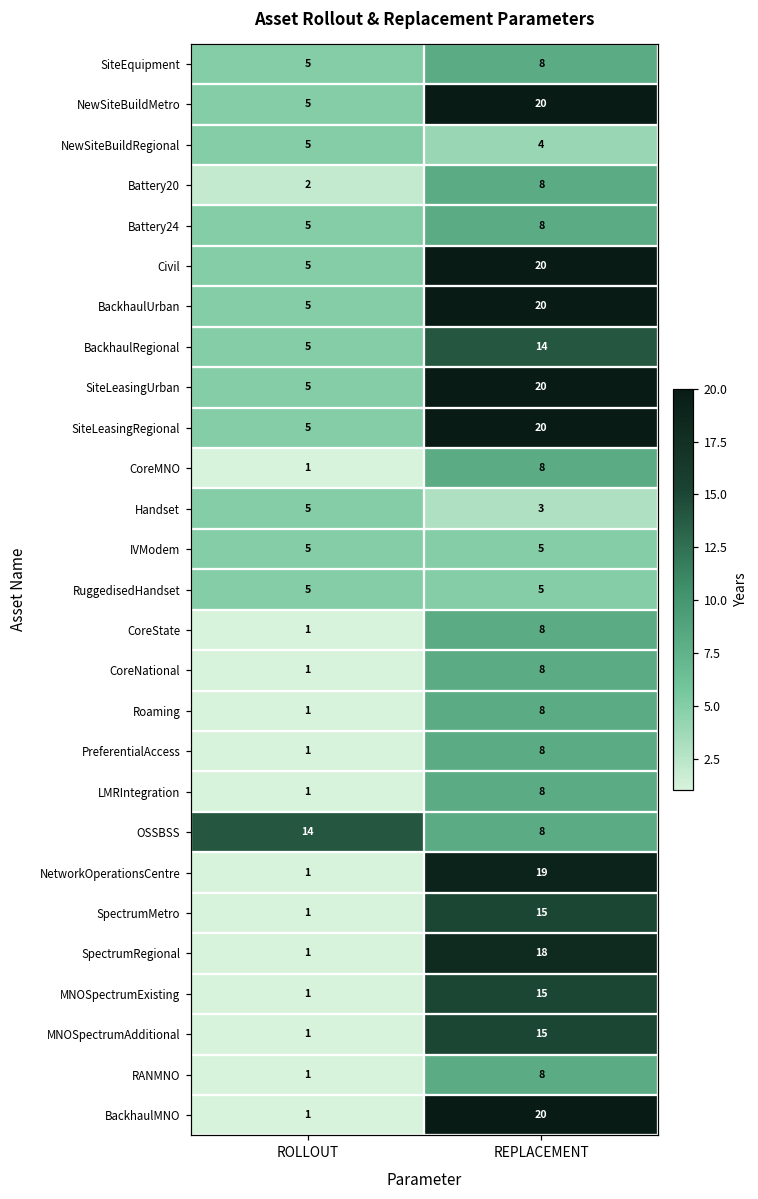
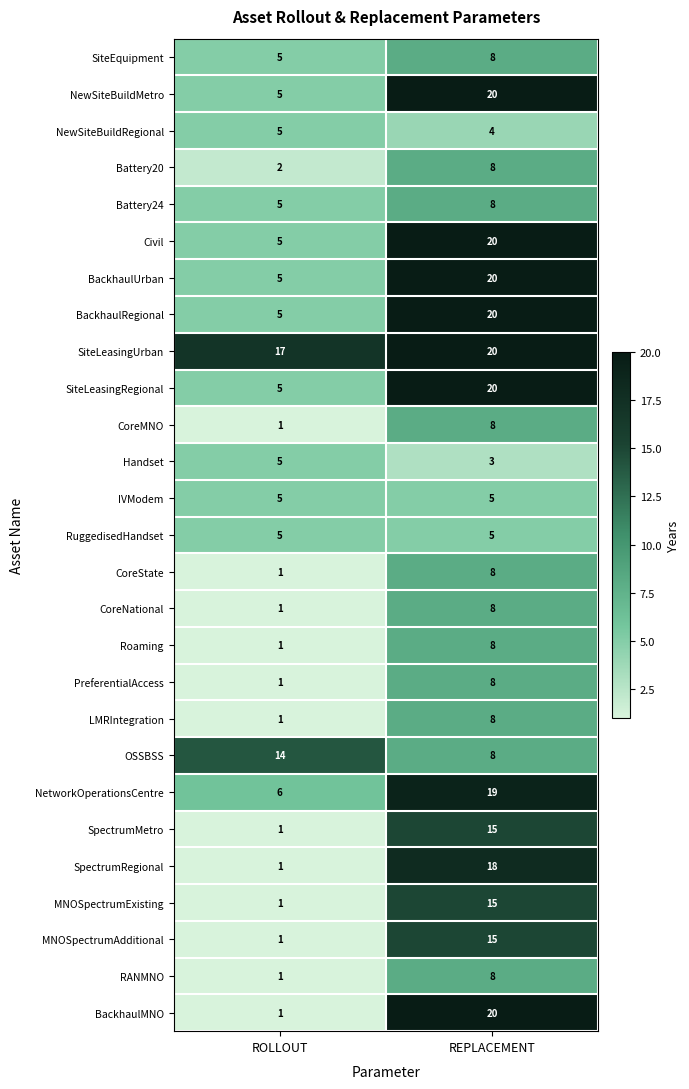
BackhaulRegional, REPLACEMENT: 14 -> 20
SiteLeasingUrban, ROLLOUT: 5 -> 17
NetworkOperationsCentre, ROLLOUT: 1 -> 6
